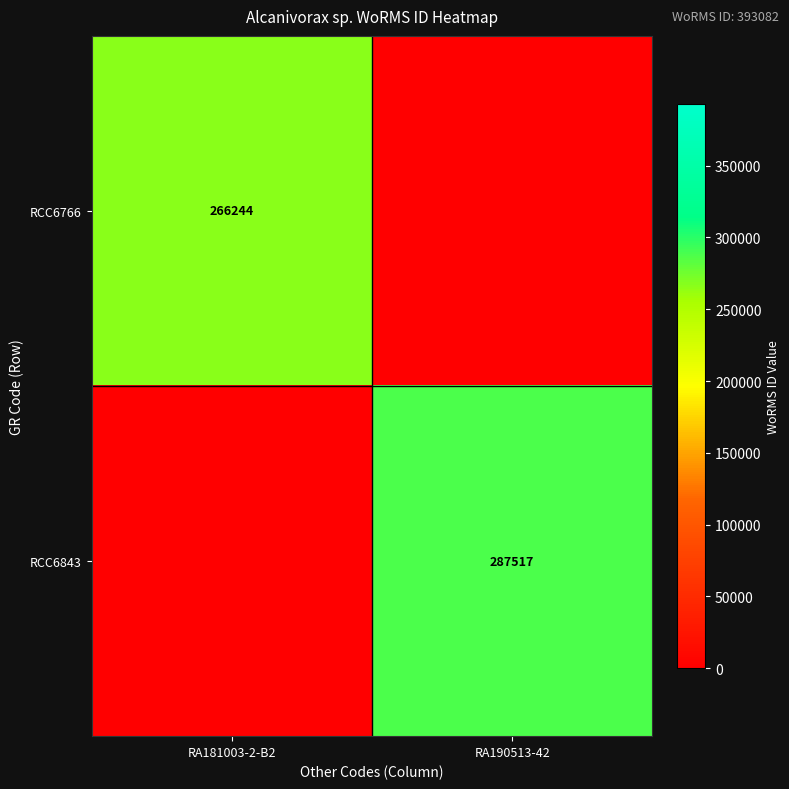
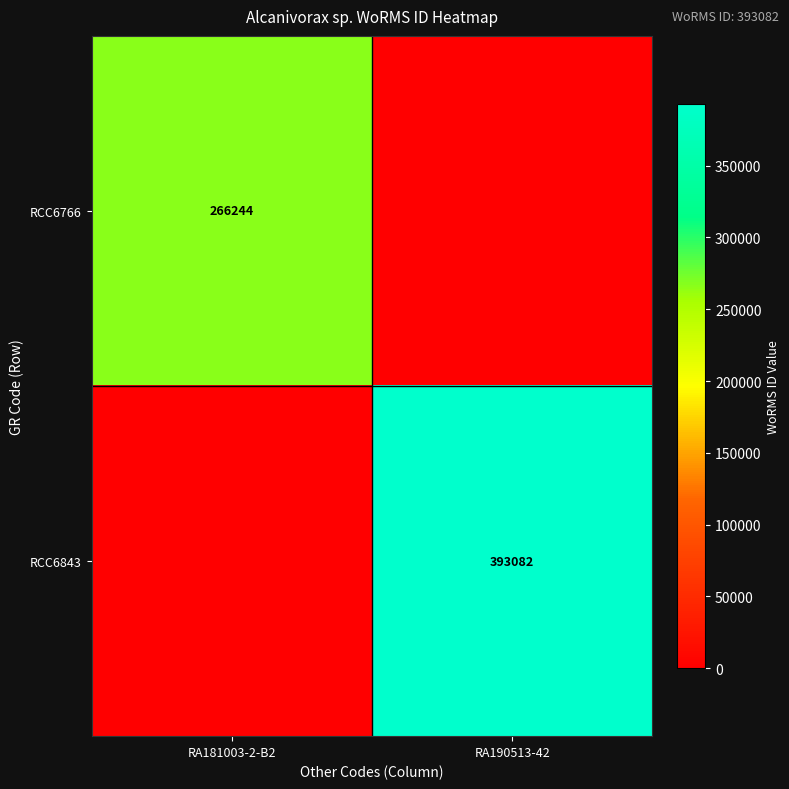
RCC6843, RA190513-42: 287517 -> 393082
